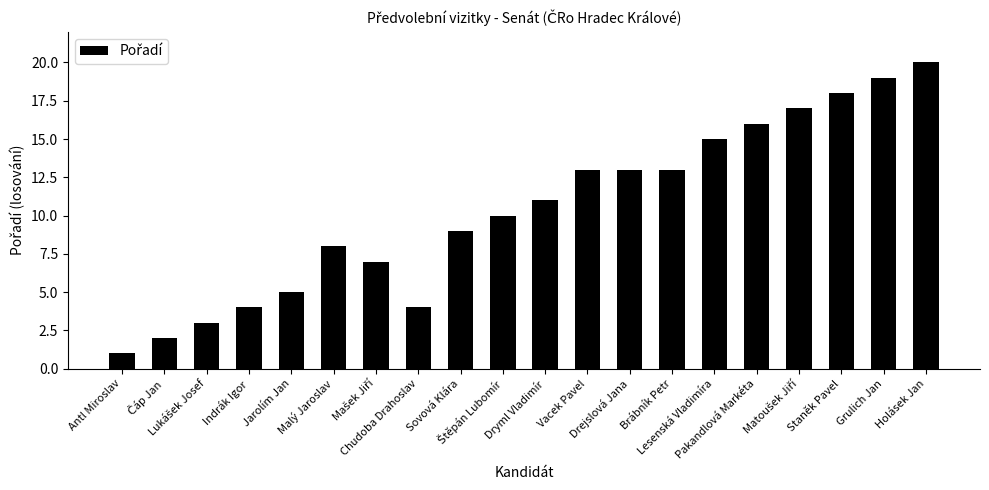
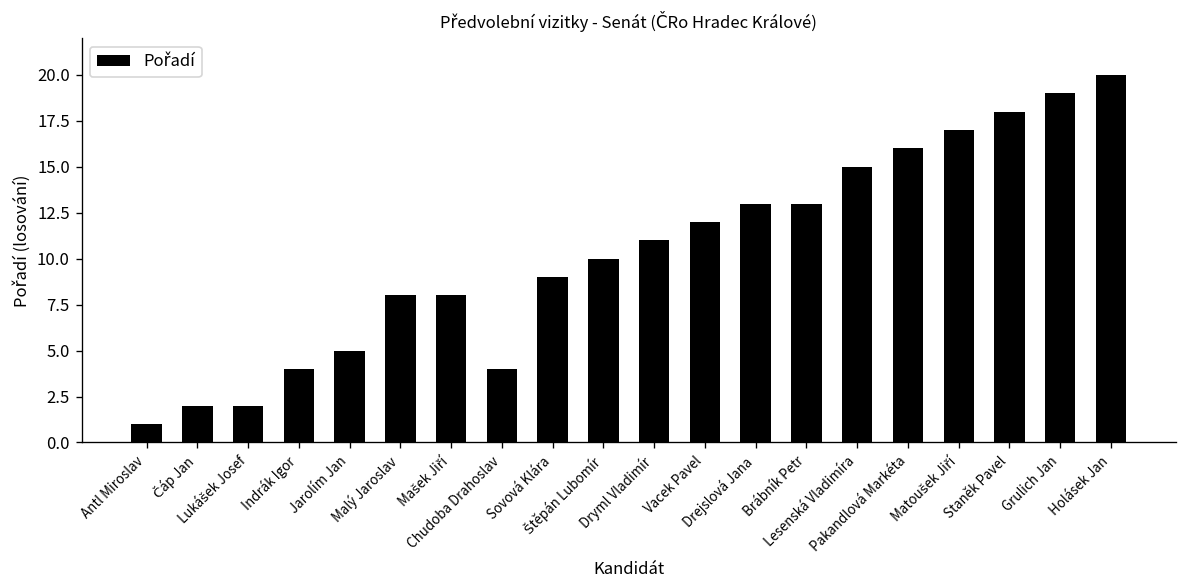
Lukášek Josef: 3 -> 2
Mašek Jiří: 7 -> 8
Vacek Pavel: 13 -> 12
